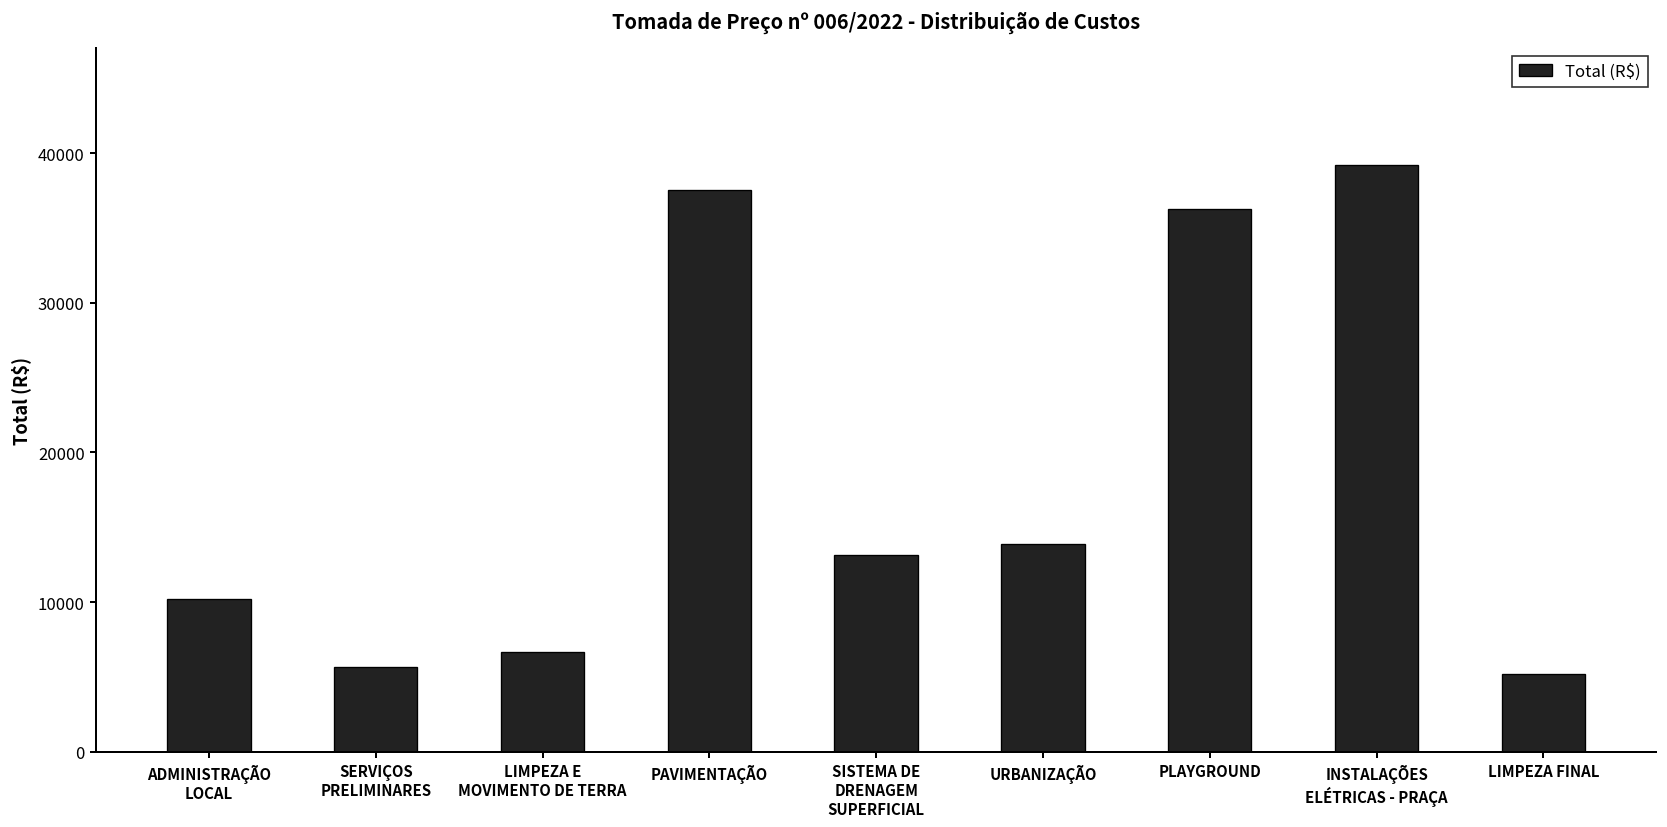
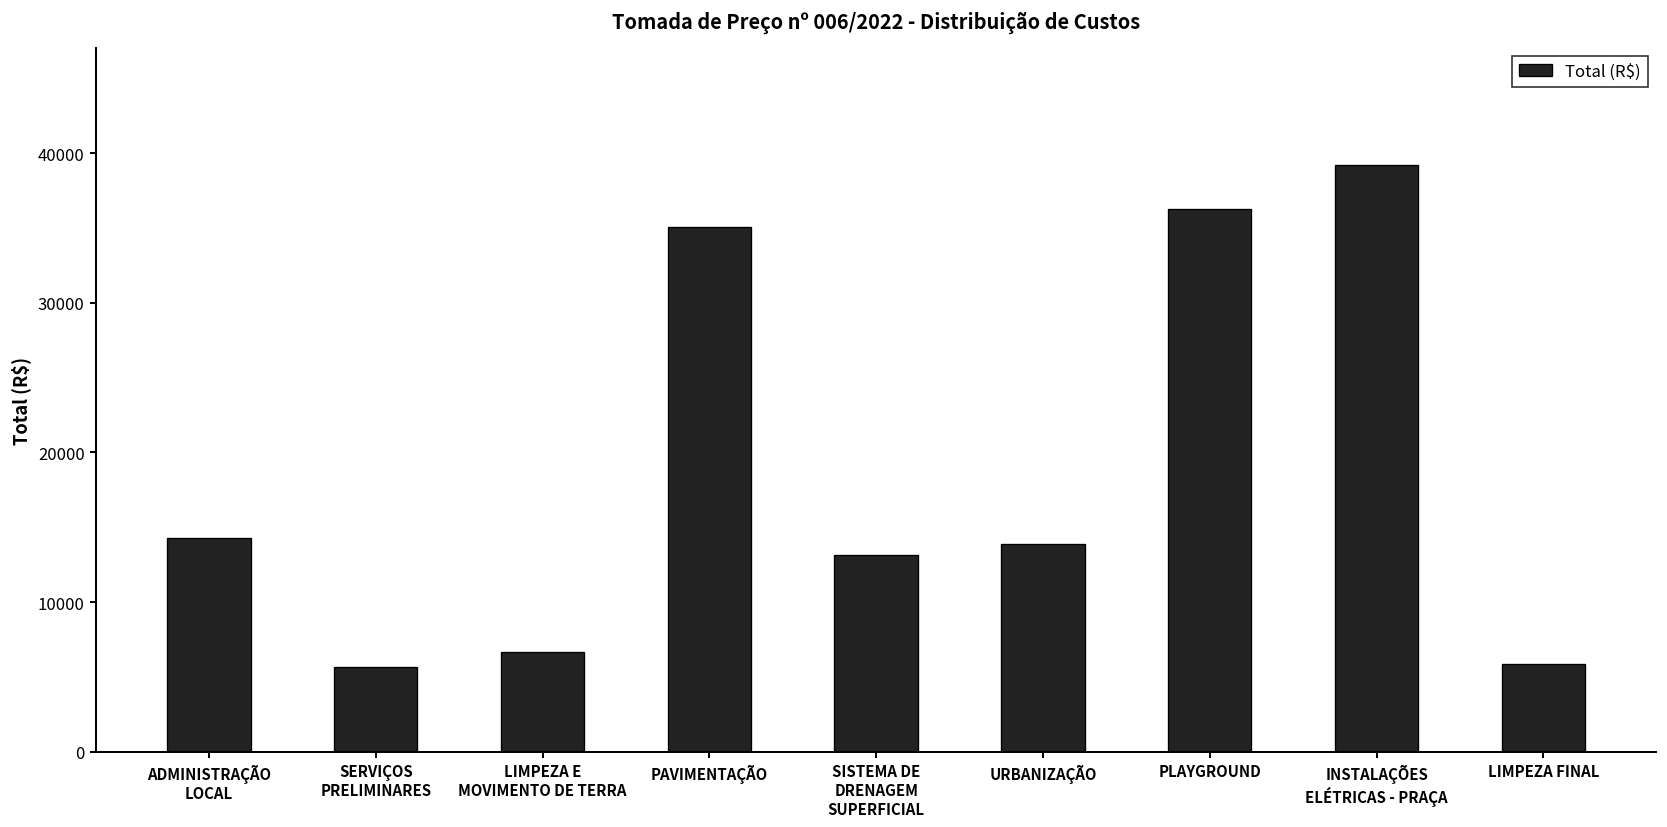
ADMINISTRAÇÃO LOCAL: 10200 -> 14300
PAVIMENTAÇÃO: 37600 -> 35000
LIMPEZA FINAL: 5200 -> 5800
